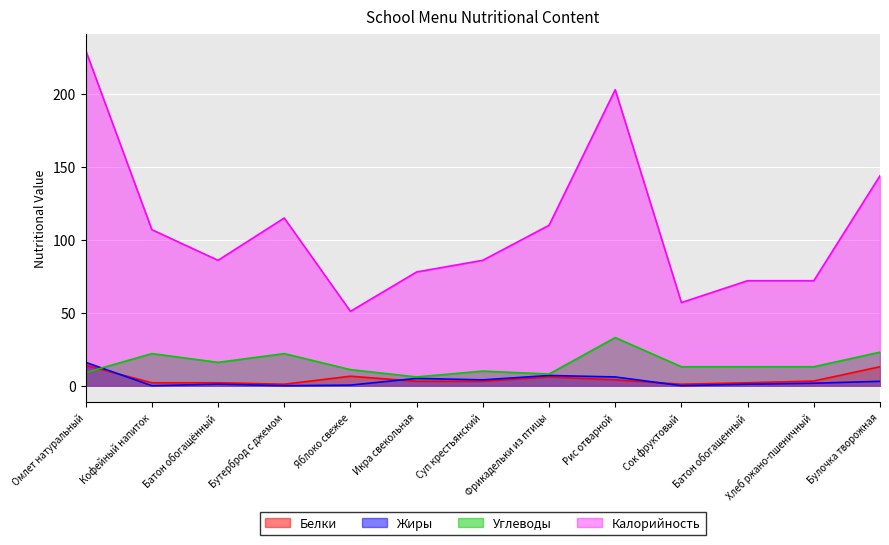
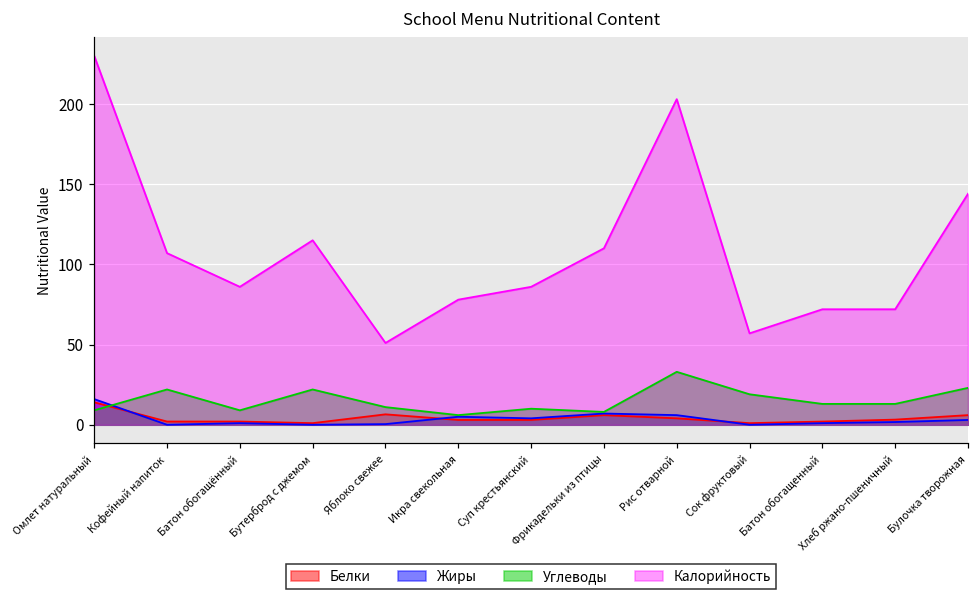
Углеводы, Батон обогащённый: 16 -> 9
Углеводы, Сок фруктовый: 13 -> 19
Белки, Булочка творожная: 13 -> 6
